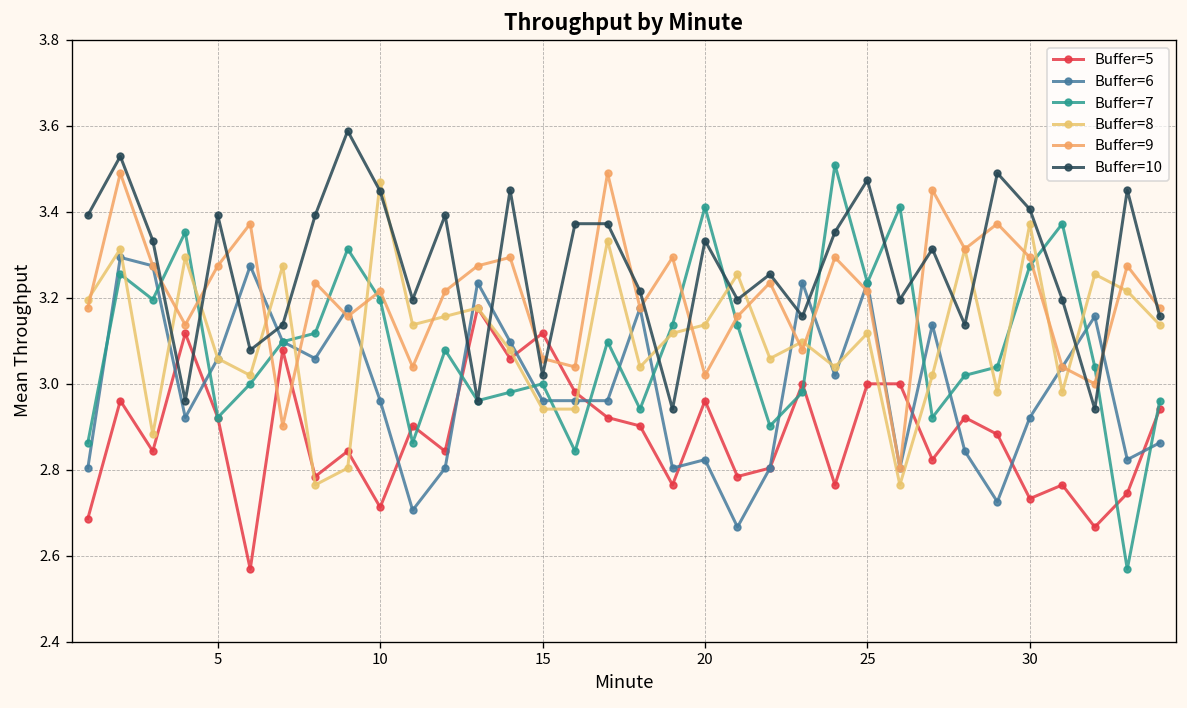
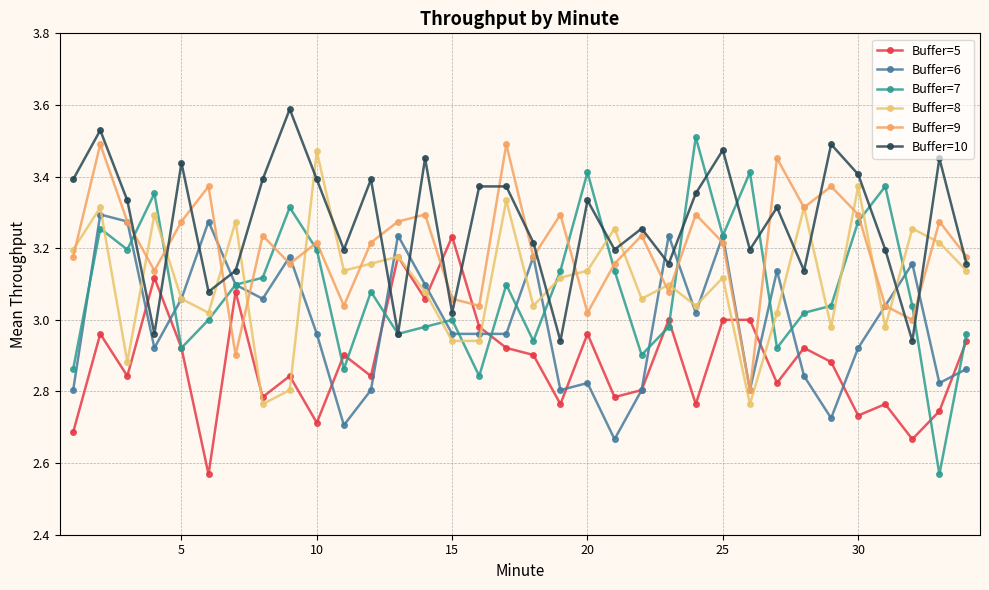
Buffer=10, 5: 3.39 -> 3.44
Buffer=10, 10: 3.45 -> 3.39
Buffer=5, 15: 3.12 -> 3.23
